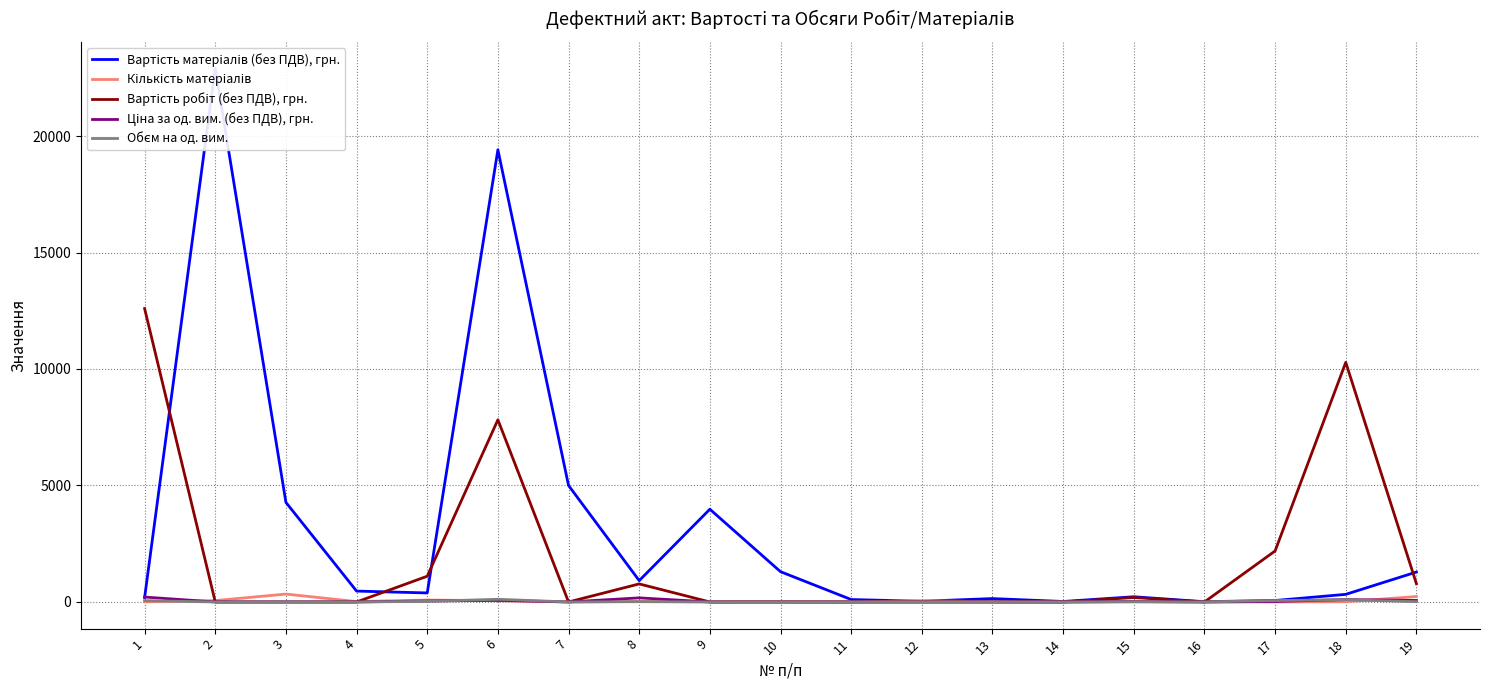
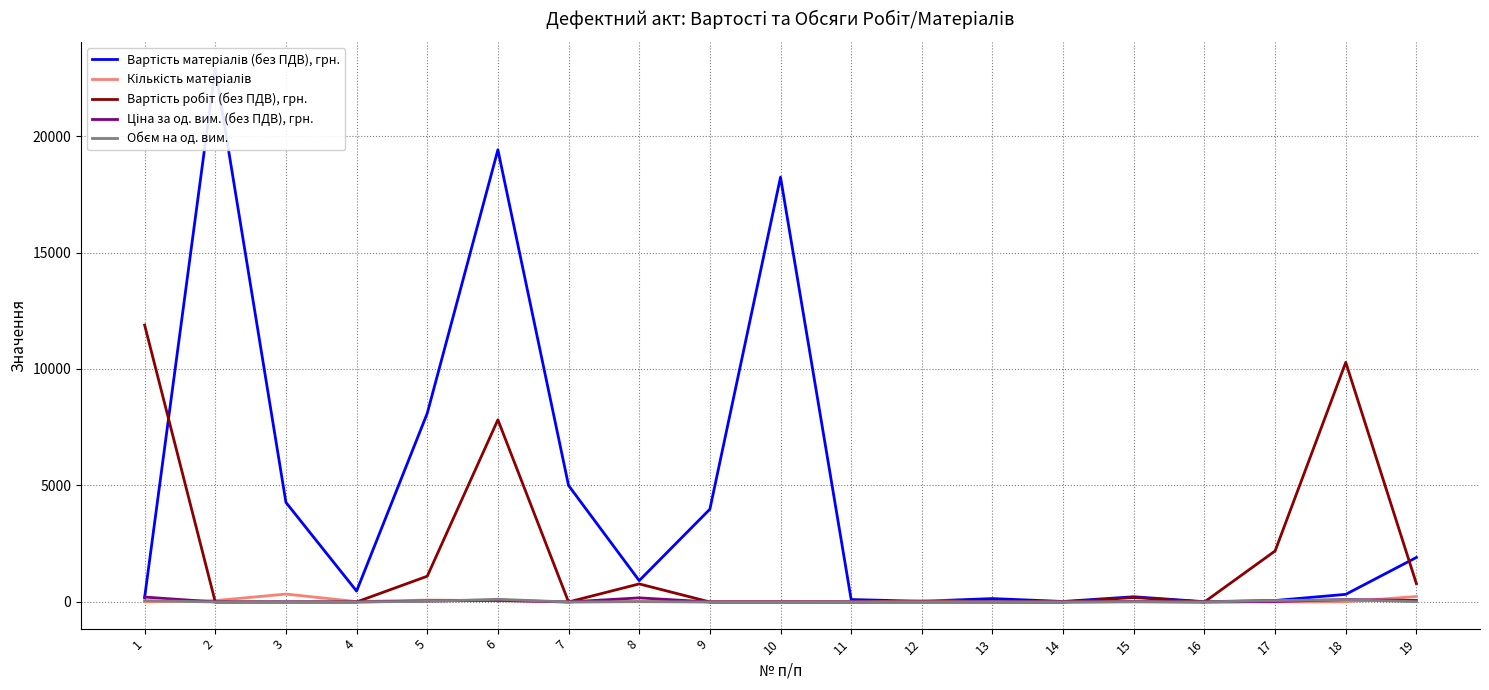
Вартість робіт (без ПДВ), грн., 1: 12600 -> 11900
Вартість матеріалів (без ПДВ), грн., 5: 400 -> 8100
Вартість матеріалів (без ПДВ), грн., 10: 1300 -> 18200
Вартість матеріалів (без ПДВ), грн., 19: 1300 -> 1900
